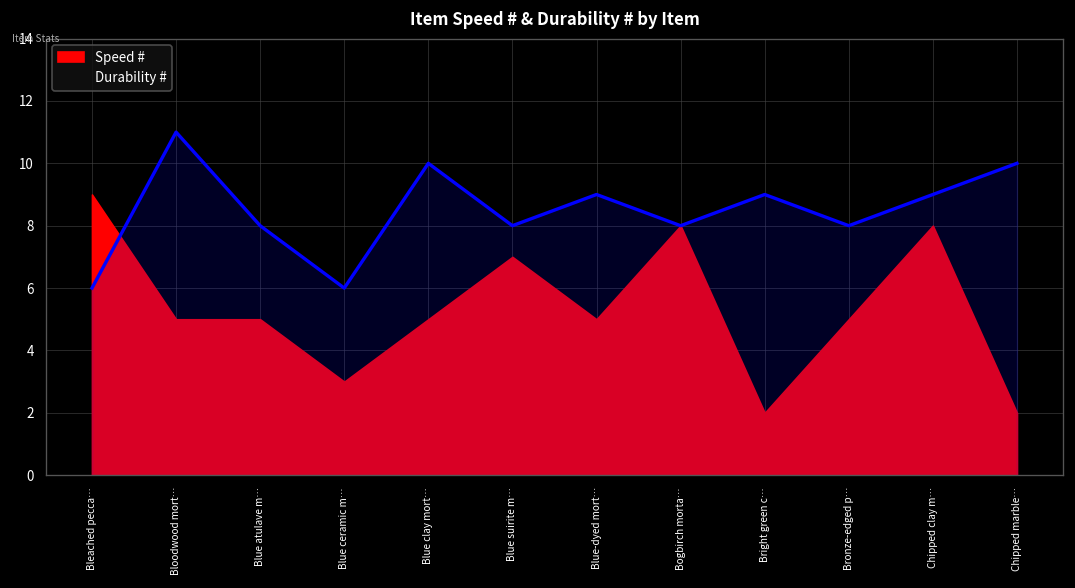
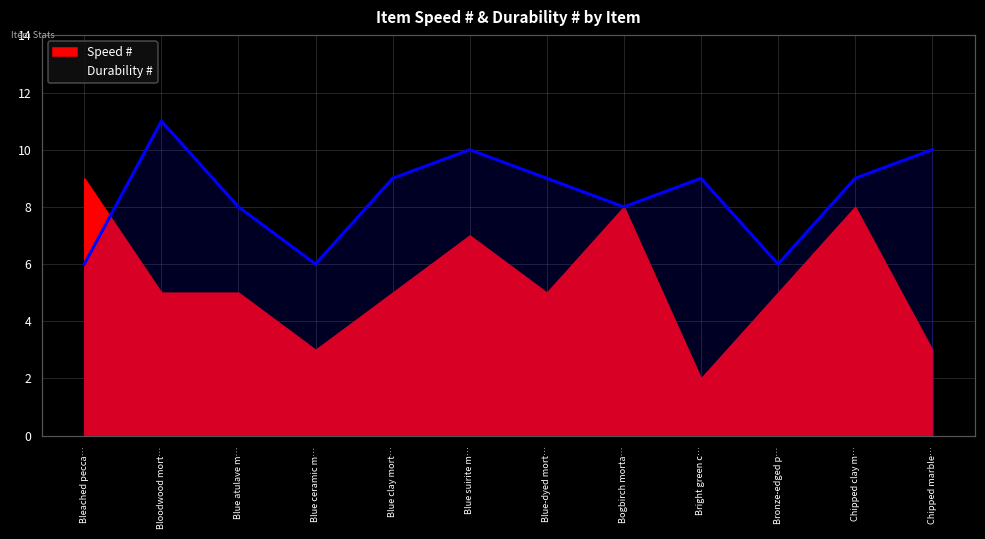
Durability #, Blue clay mort…: 10 -> 9
Durability #, Blue suirite m…: 8 -> 10
Durability #, Bronze-edged p…: 8 -> 6
Speed #, Chipped marble…: 2 -> 3
